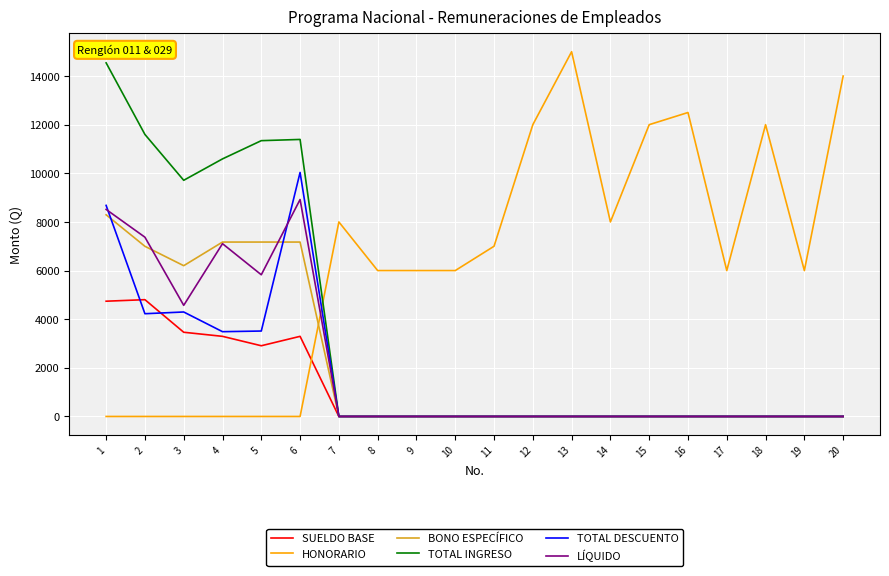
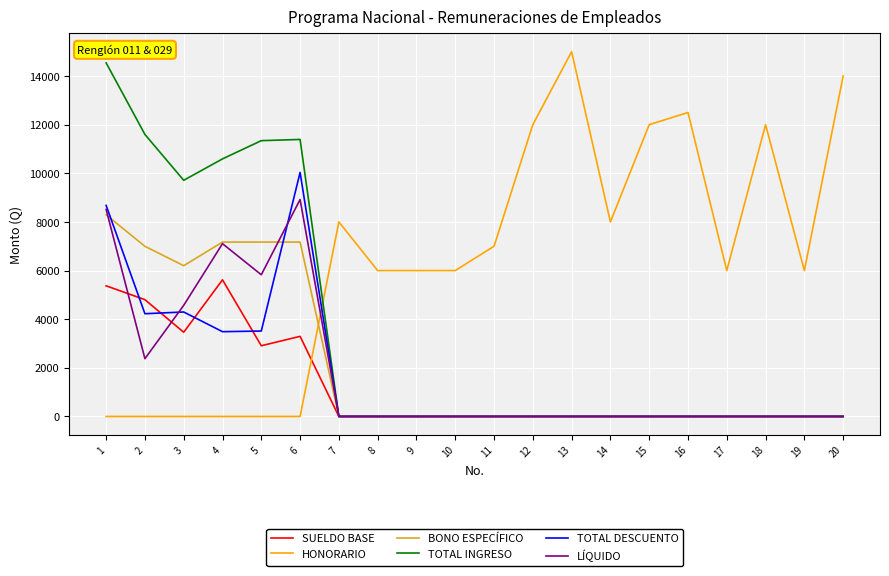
SUELDO BASE, 1: 4700 -> 5400
LÍQUIDO, 2: 7400 -> 2400
SUELDO BASE, 4: 3300 -> 5600
